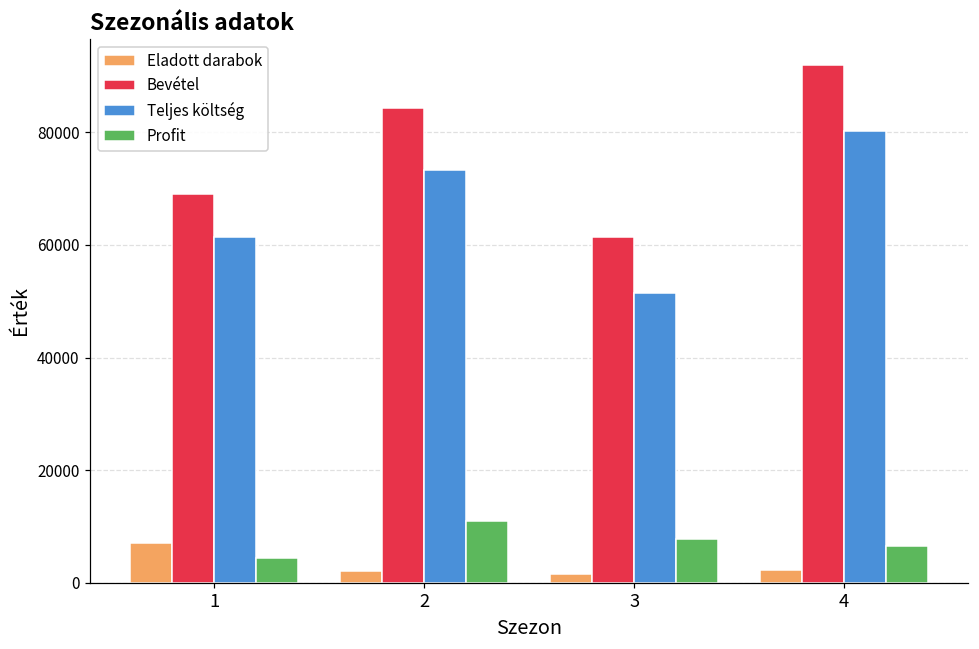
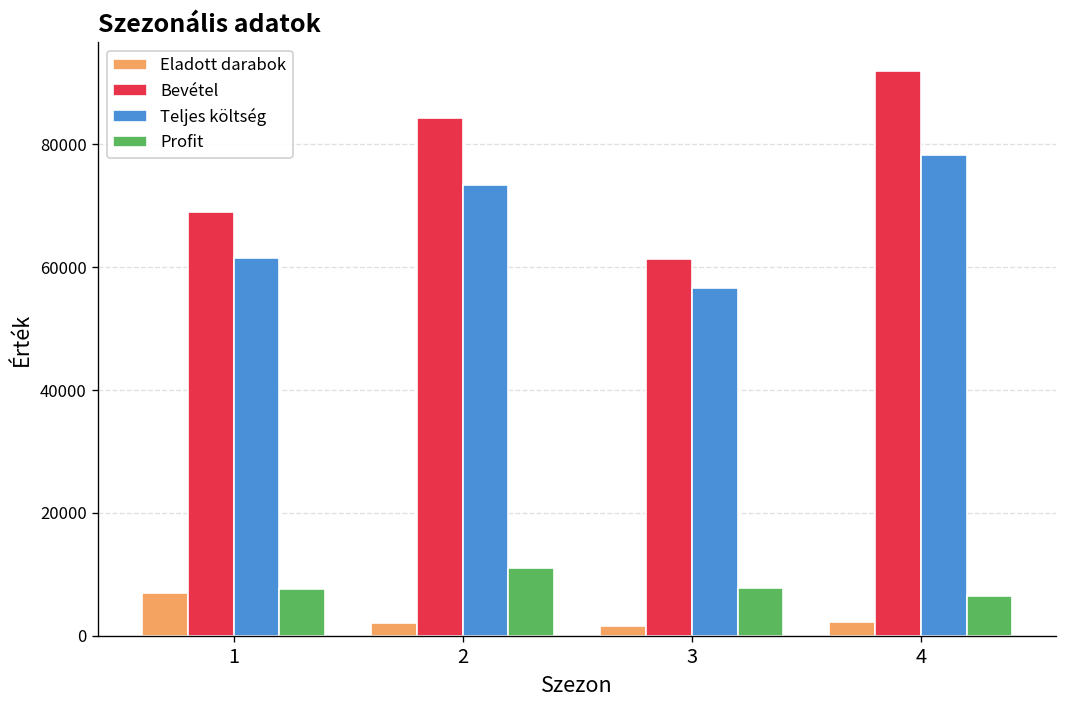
Profit, 1: 4000 -> 8000
Teljes költség, 3: 51000 -> 57000
Teljes költség, 4: 80000 -> 78000
